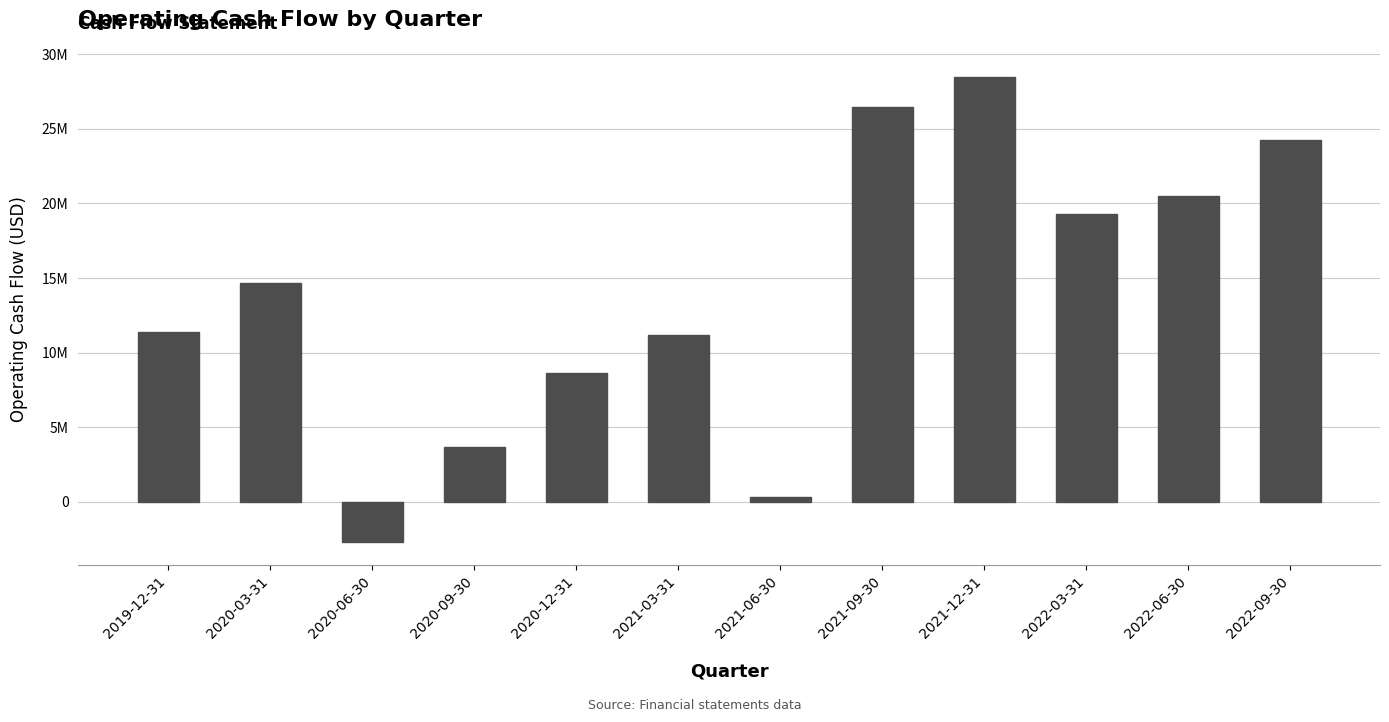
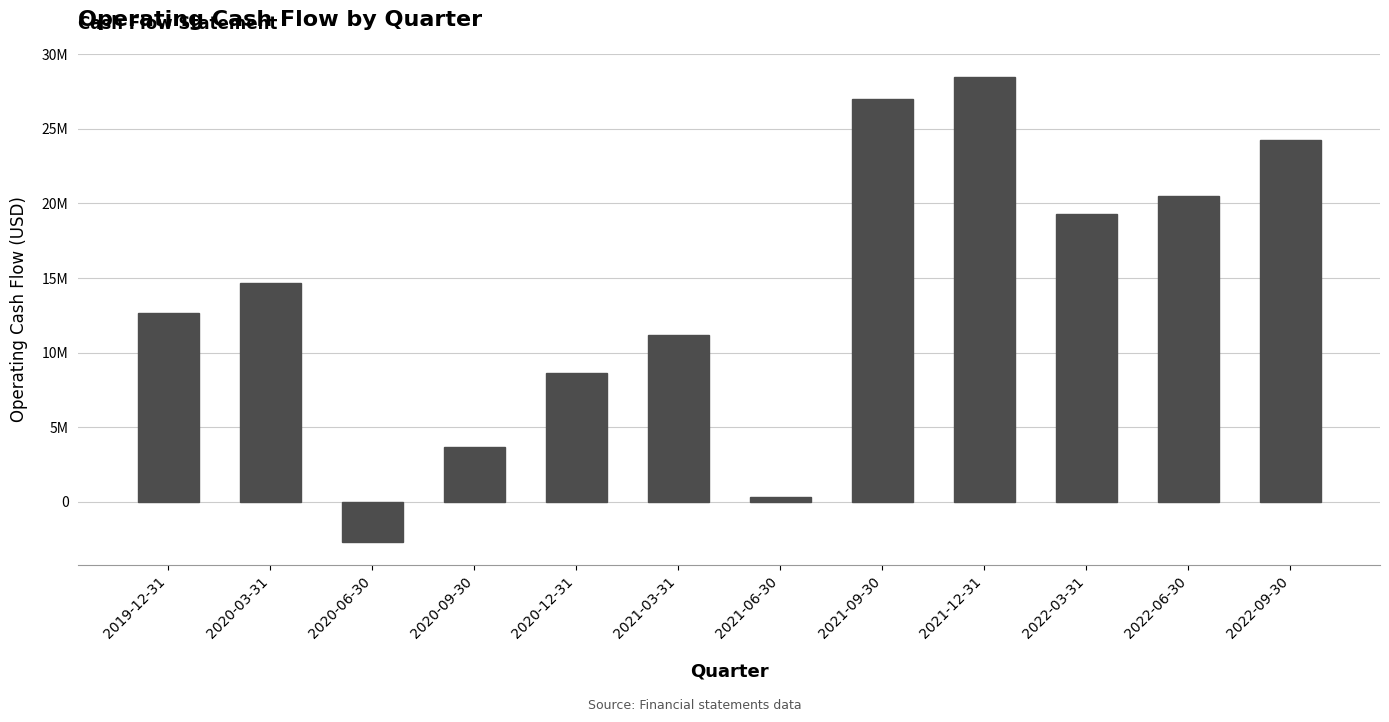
2019-12-31: 11400000 -> 12600000
2021-09-30: 26400000 -> 27000000
